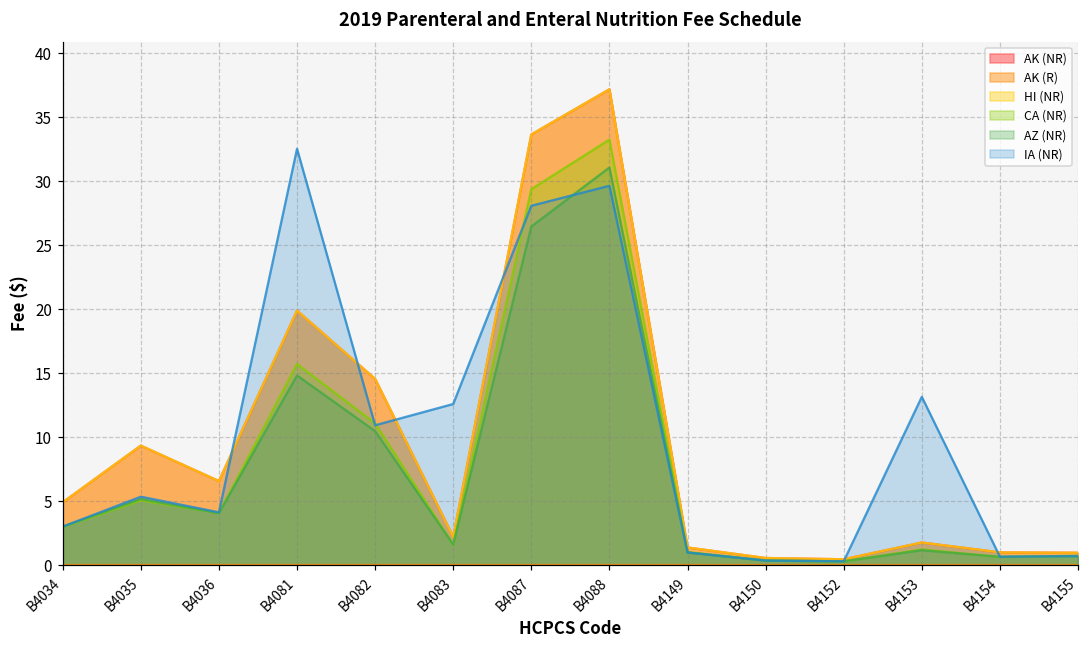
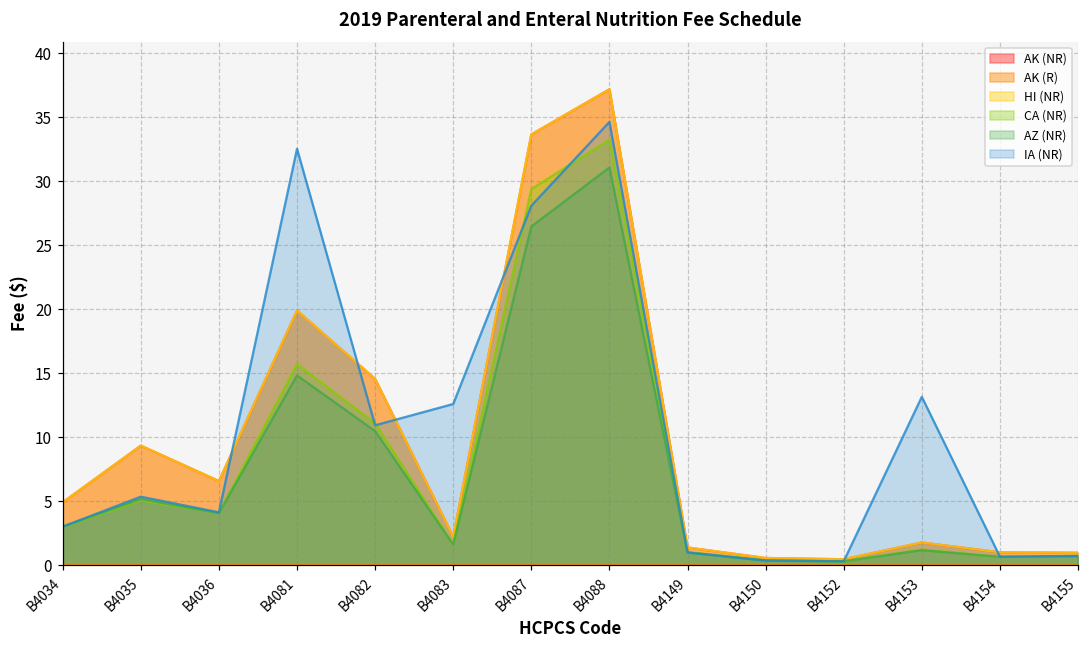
IA (NR), B4088: 29.7 -> 34.6
